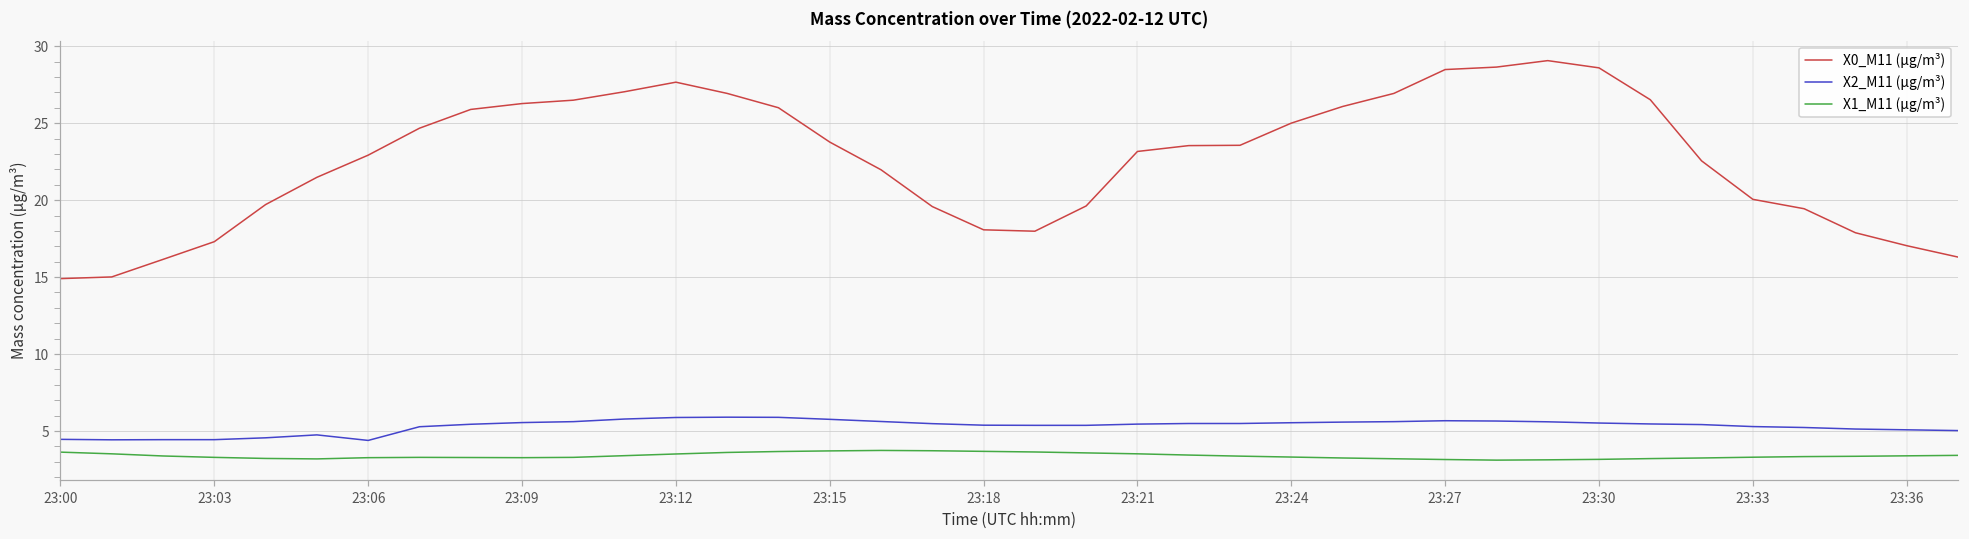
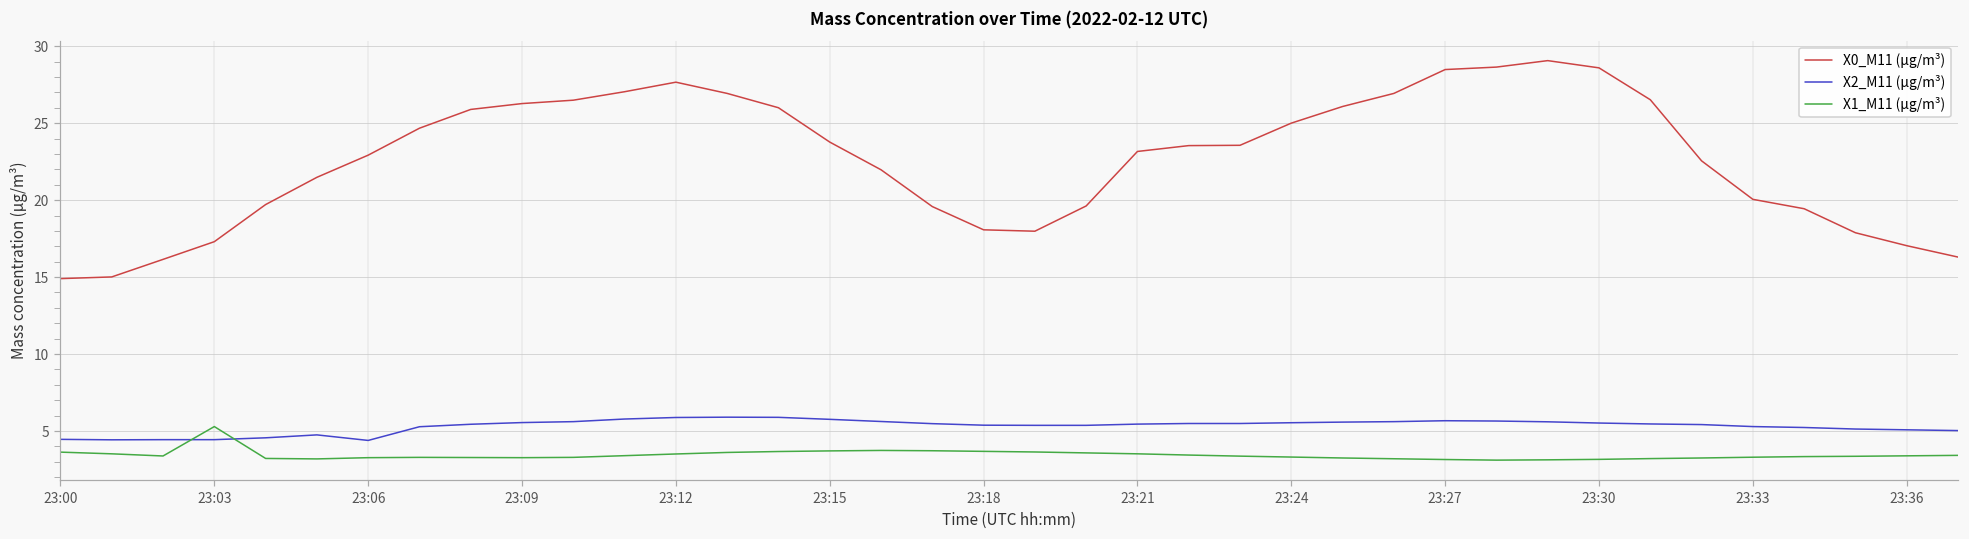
X1_M11 (μg/m³), 23:03: 3.3 -> 5.3
